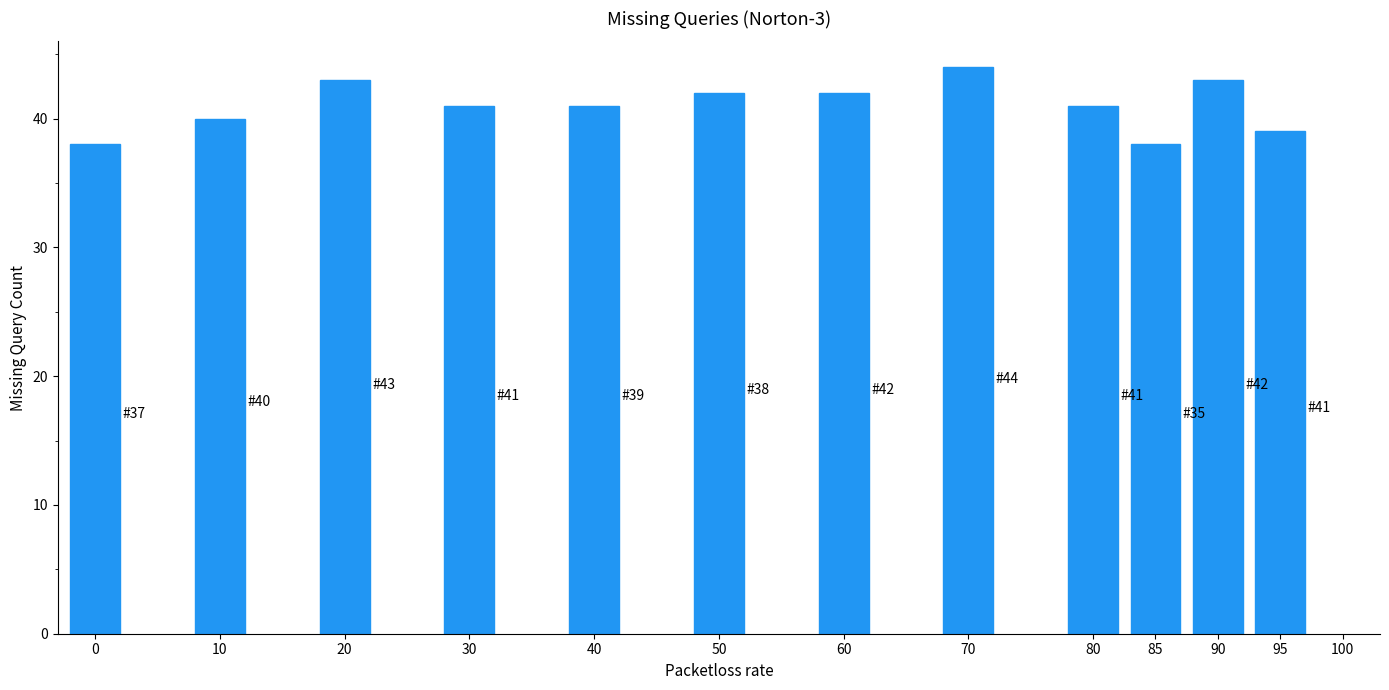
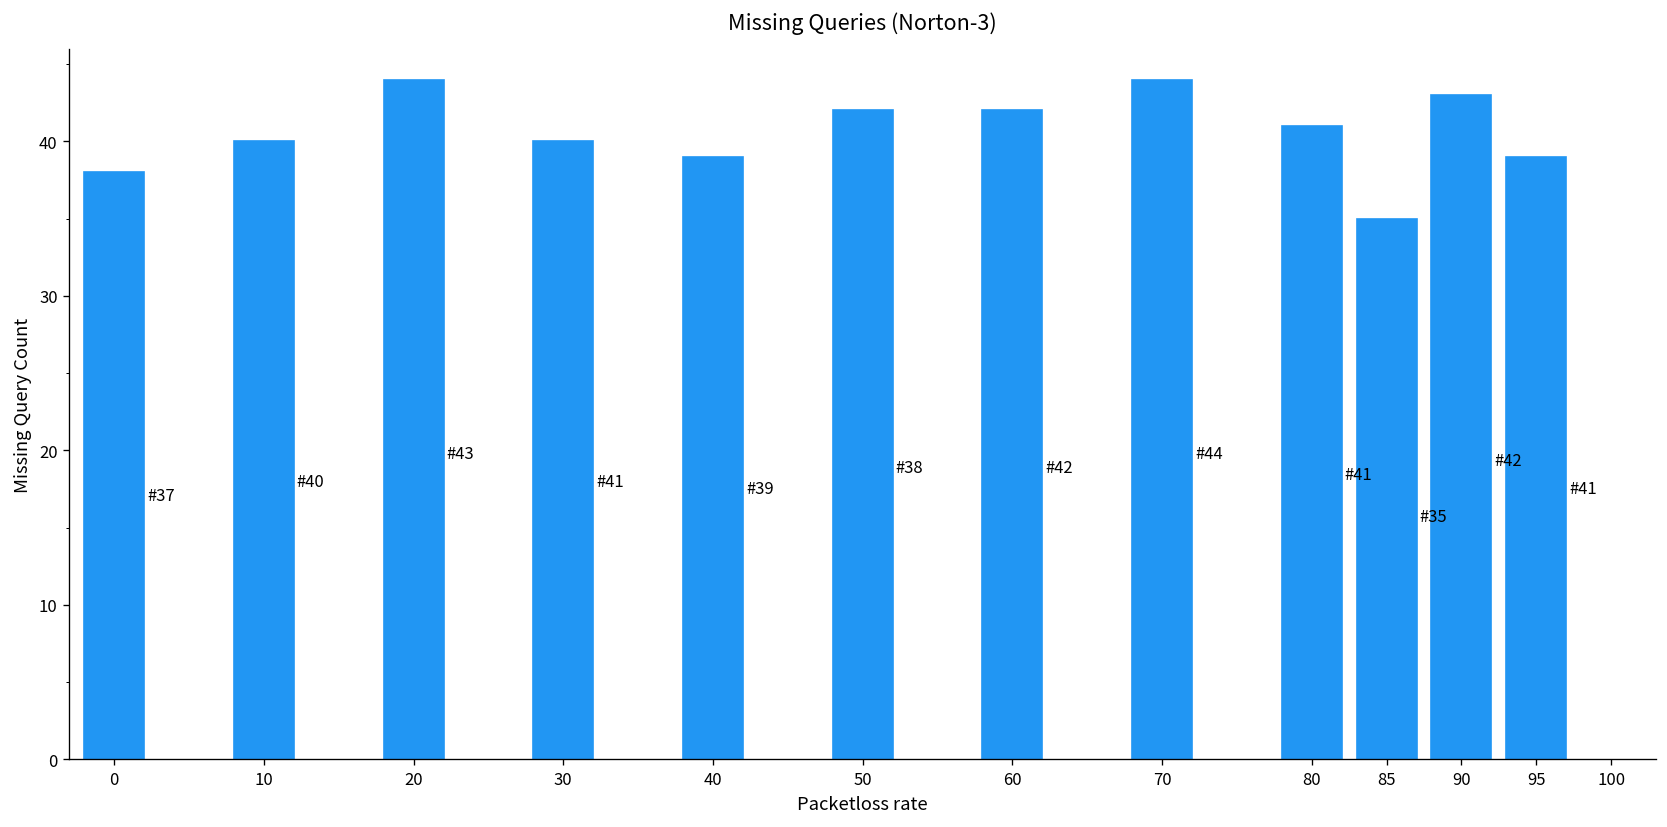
20: 43 -> 44
30: 41 -> 40
40: 41 -> 39
85: 38 -> 35
